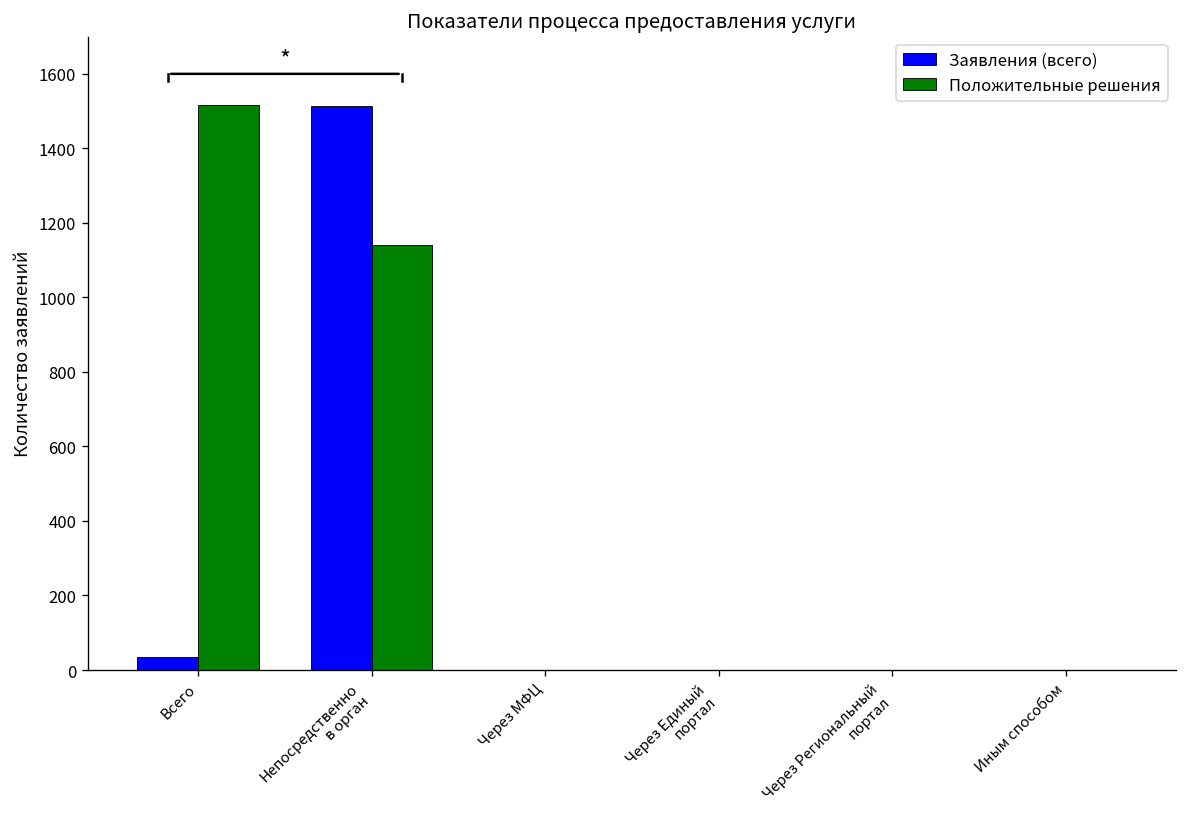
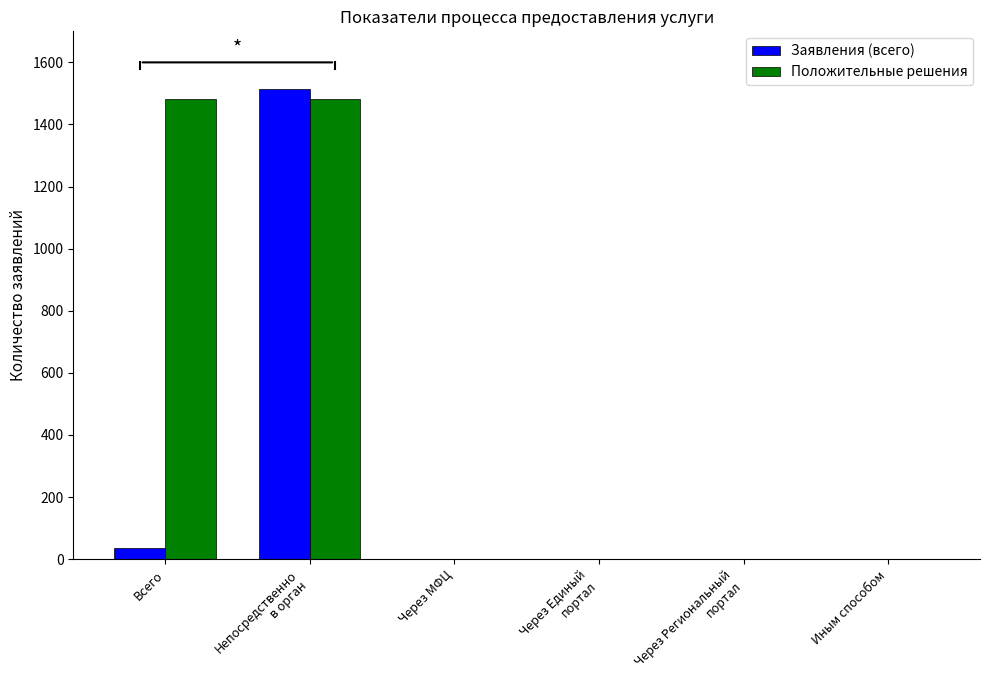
Положительные решения, Всего: 1520 -> 1480
Положительные решения, Непосредственно в орган: 1140 -> 1480
